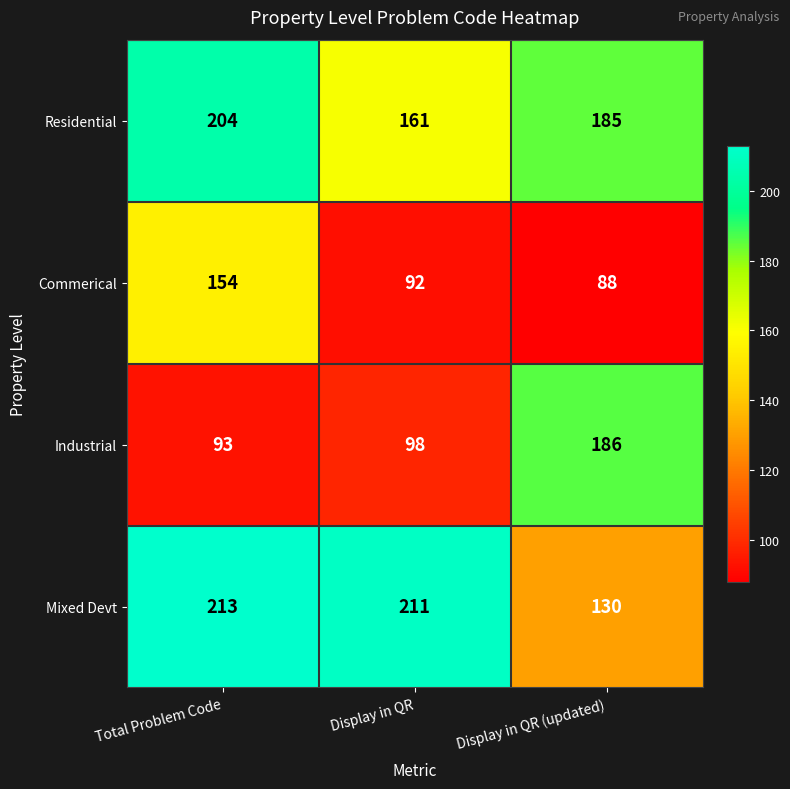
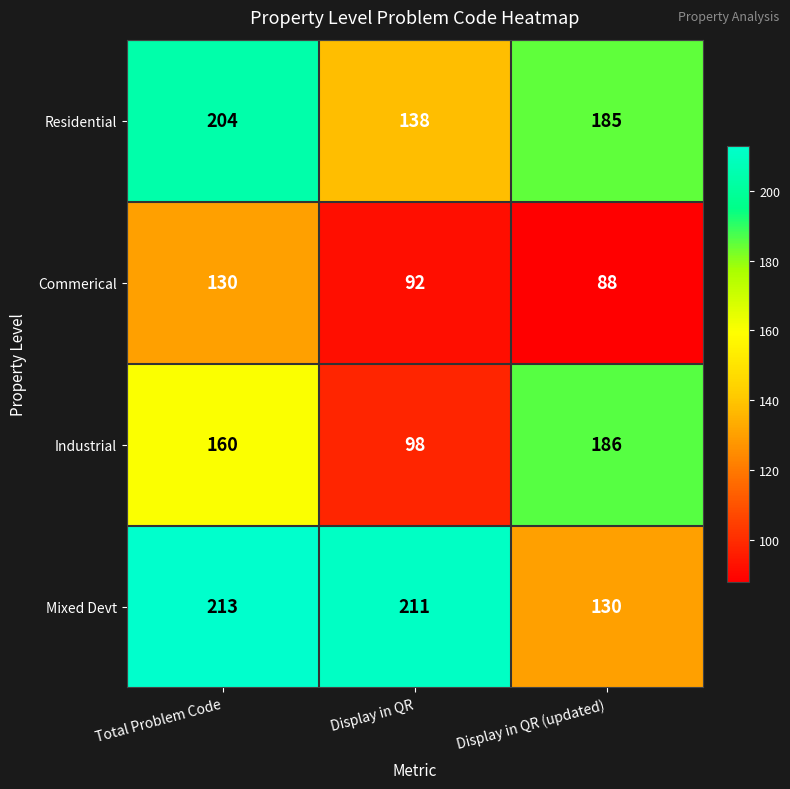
Residential, Display in QR: 161 -> 138
Commerical, Total Problem Code: 154 -> 130
Industrial, Total Problem Code: 93 -> 160
